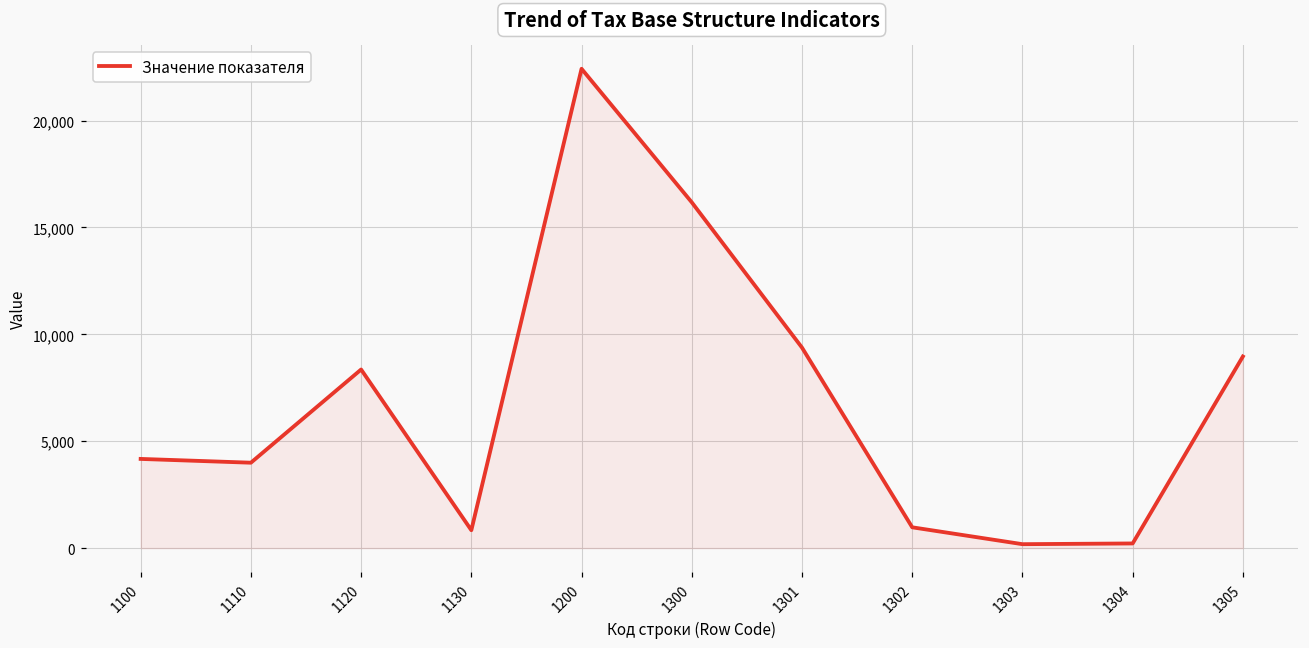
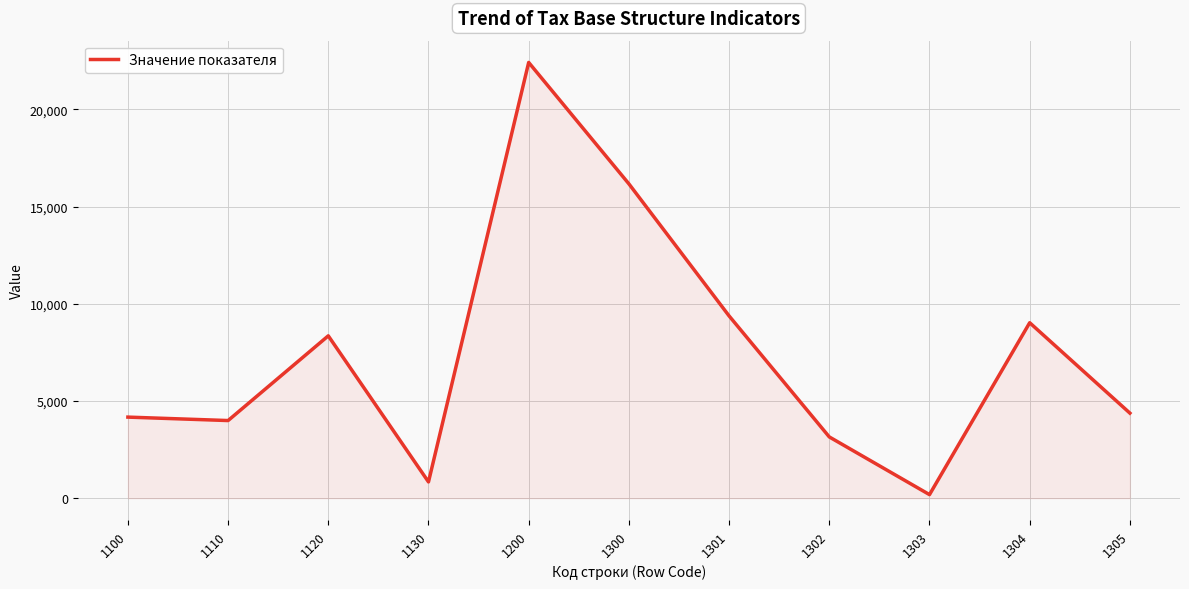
1302: 1,000 -> 3,200
1304: 200 -> 9,000
1305: 9,000 -> 4,400
